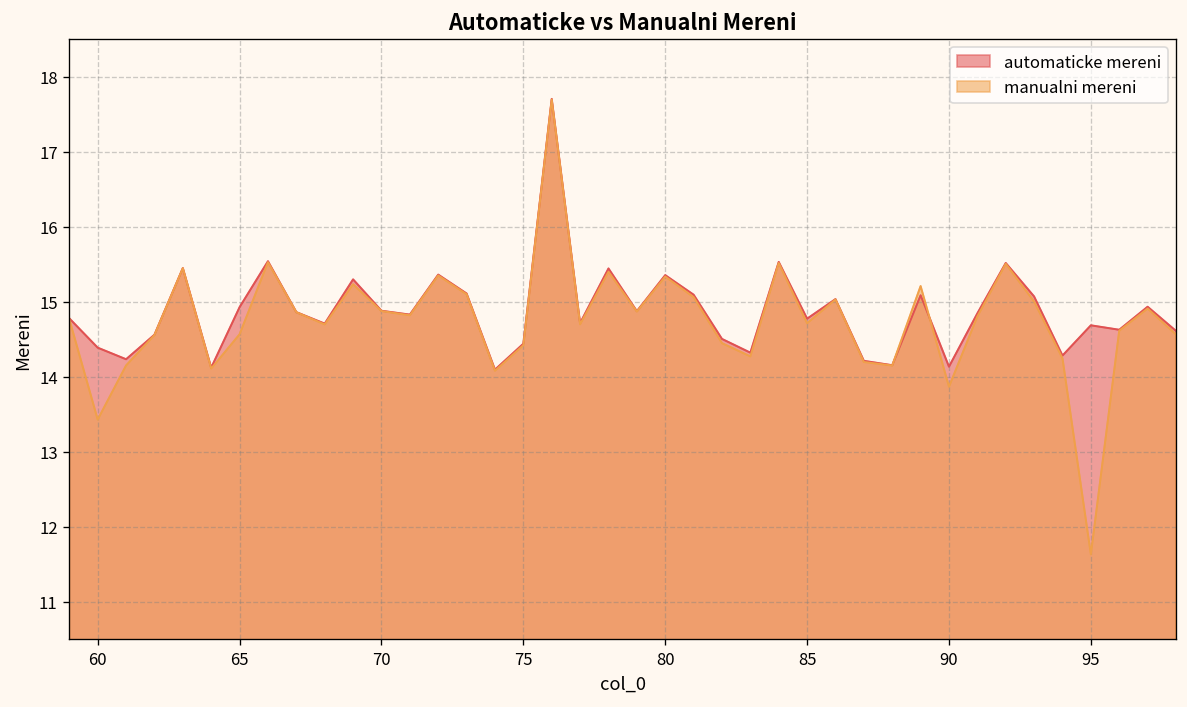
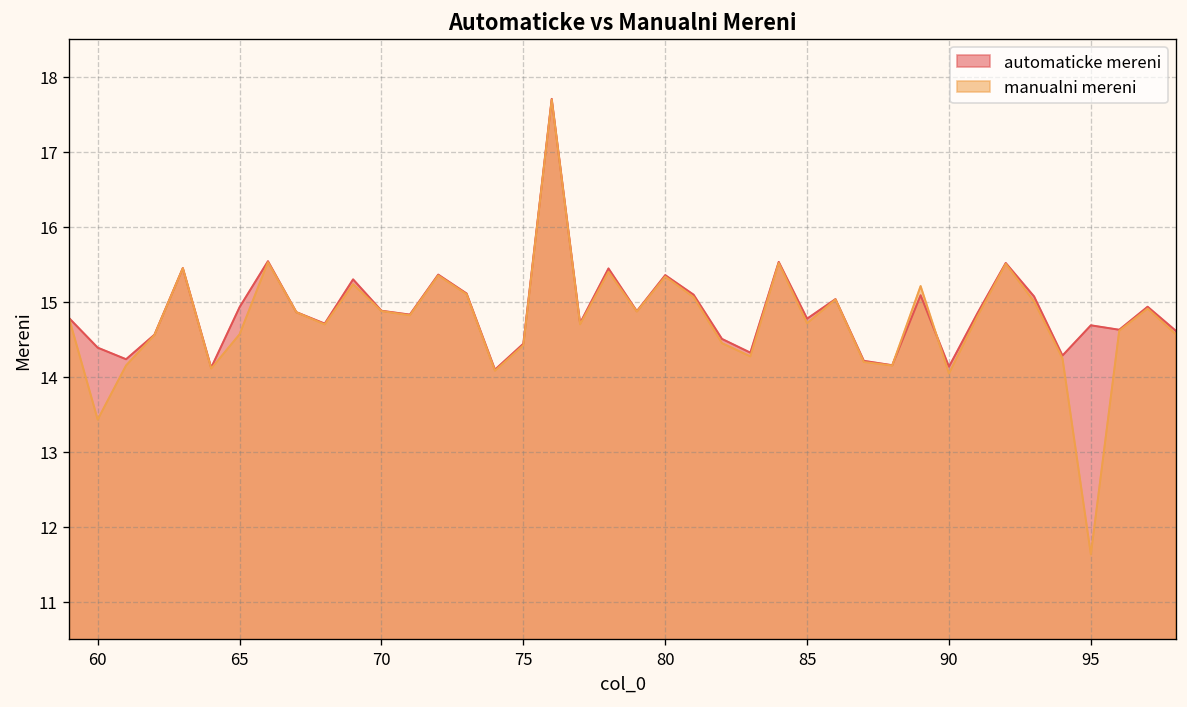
manualni mereni, 90: 13.9 -> 14.0
